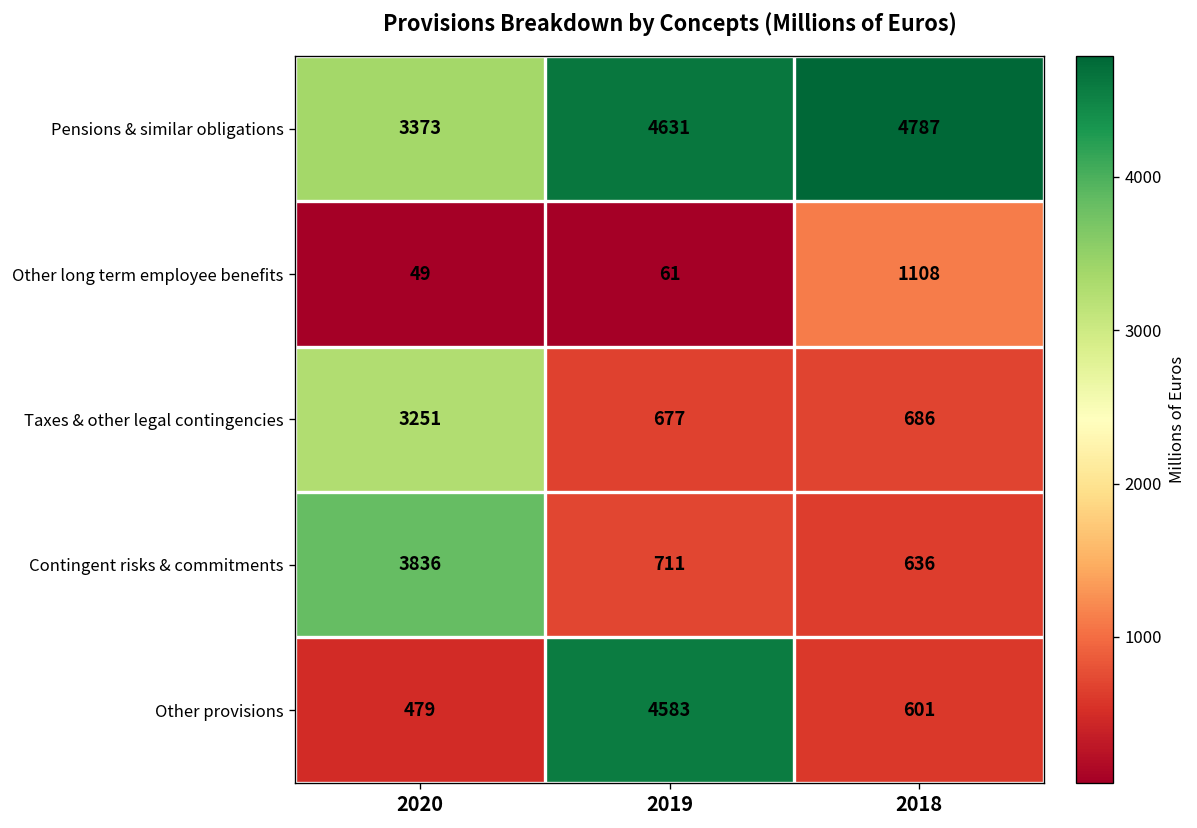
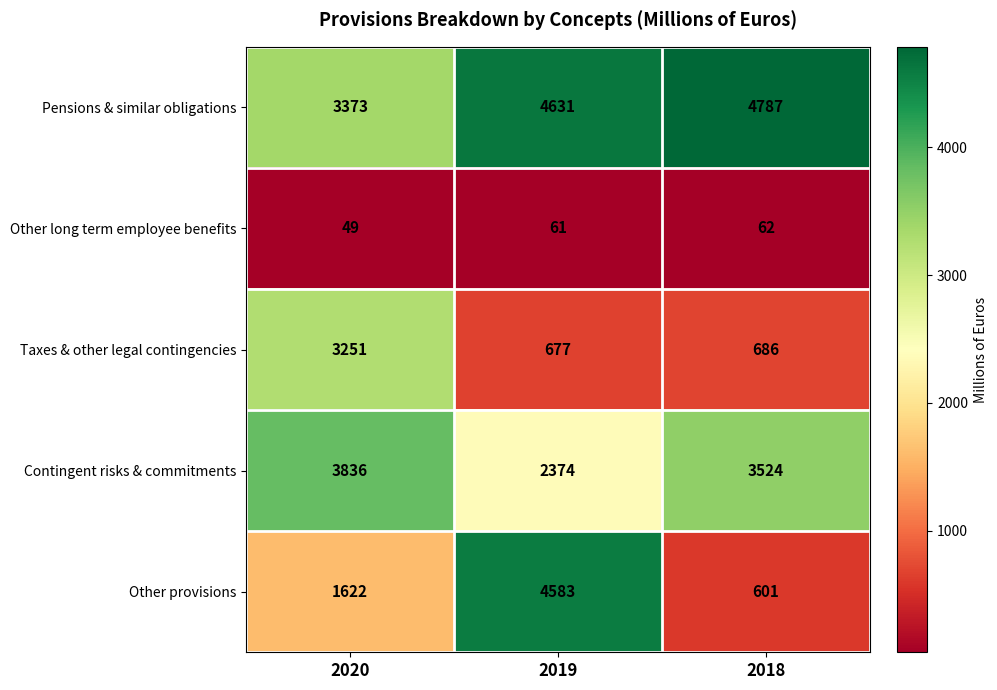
Other long term employee benefits, 2018: 1108 -> 62
Contingent risks & commitments, 2019: 711 -> 2374
Contingent risks & commitments, 2018: 636 -> 3524
Other provisions, 2020: 479 -> 1622
